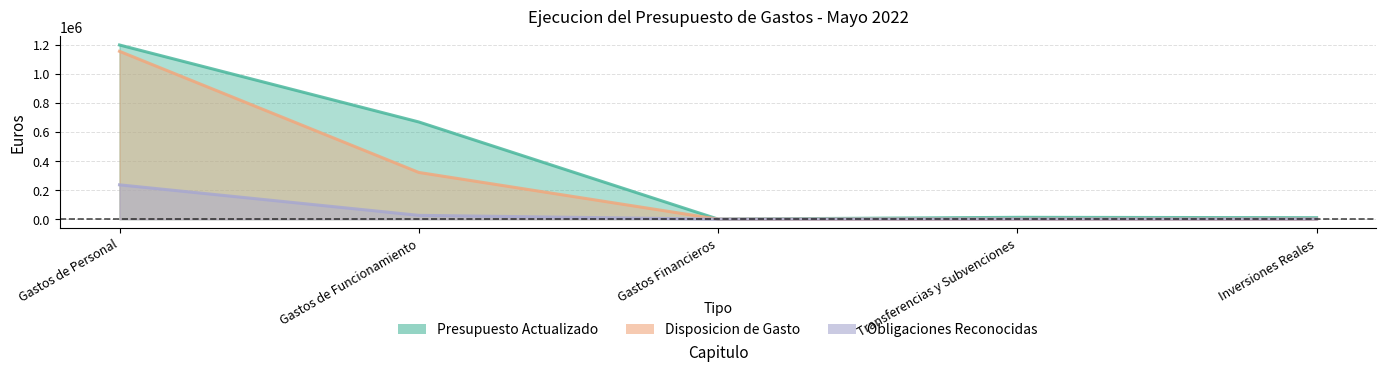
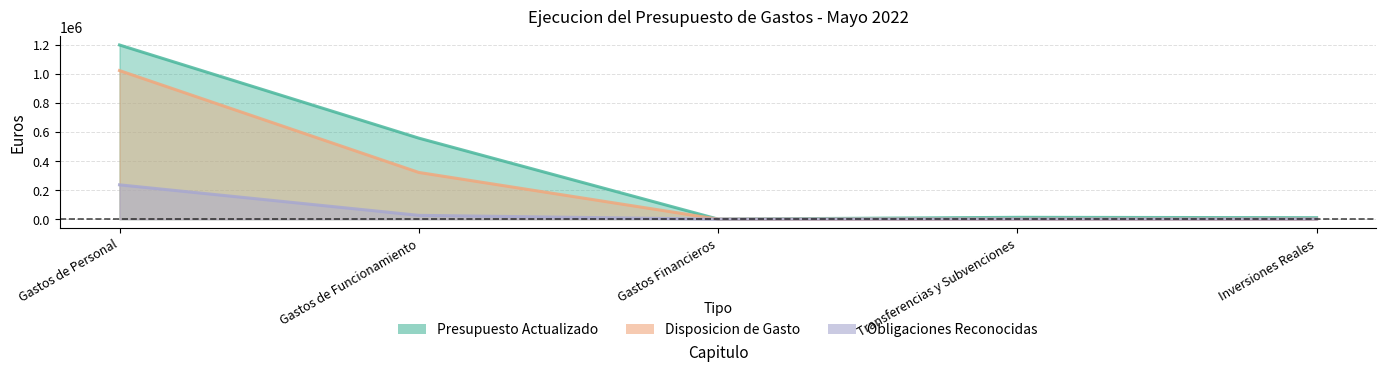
Disposicion de Gasto, Gastos de Personal: 1150000 -> 1020000
Presupuesto Actualizado, Gastos de Funcionamiento: 670000 -> 560000
